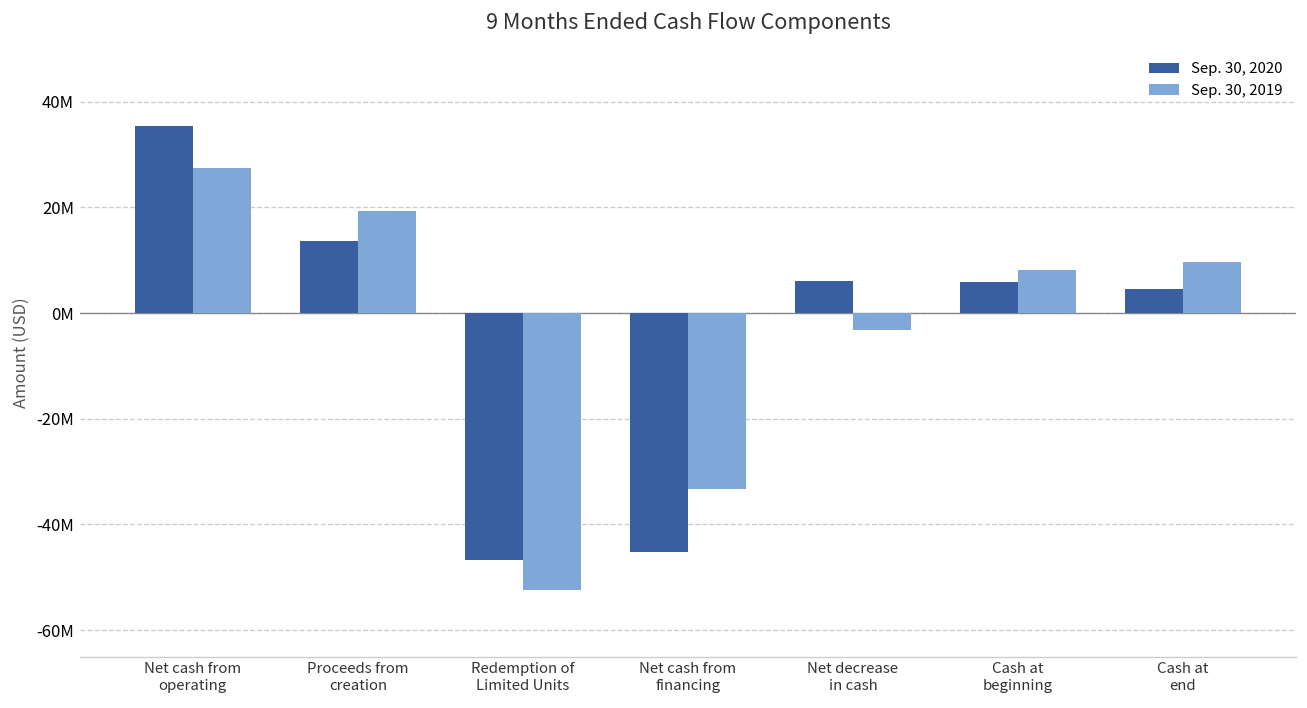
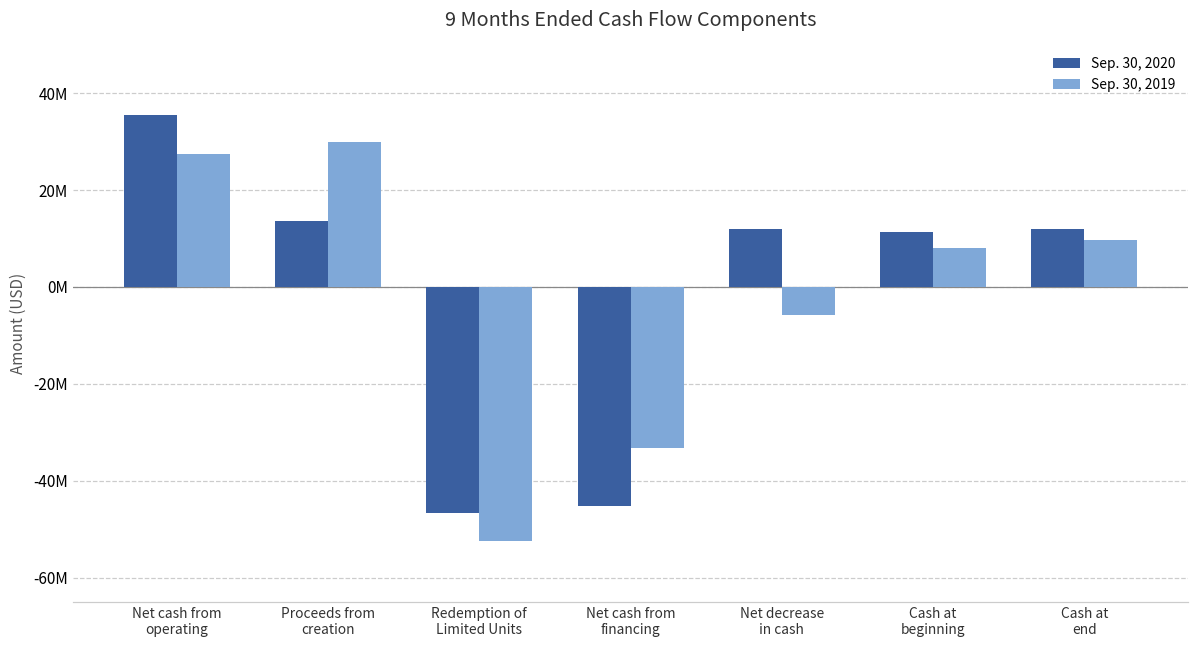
Sep. 30, 2019, Proceeds from creation: 19000000 -> 30000000
Sep. 30, 2020, Net decrease in cash: 6000000 -> 12000000
Sep. 30, 2019, Net decrease in cash: -3000000 -> -6000000
Sep. 30, 2020, Cash at beginning: 6000000 -> 11000000
Sep. 30, 2020, Cash at end: 5000000 -> 12000000
